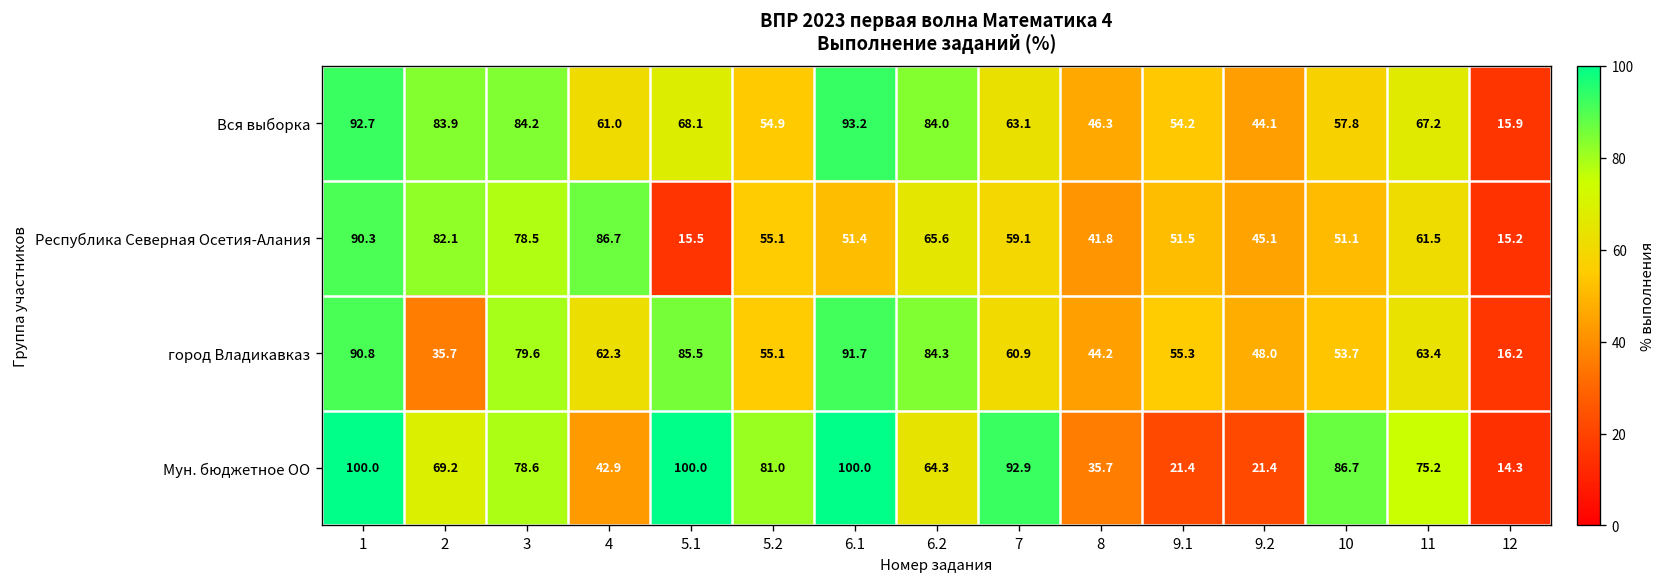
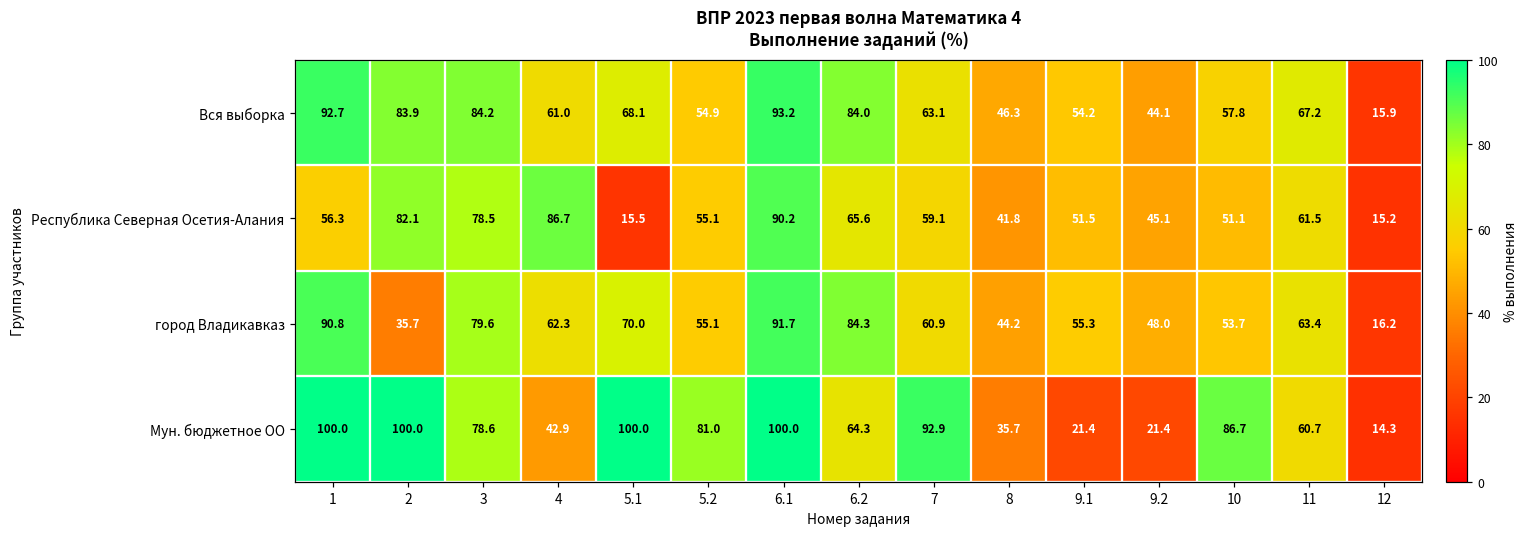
Республика Северная Осетия-Алания, 1: 90.3 -> 56.3
Республика Северная Осетия-Алания, 6.1: 51.4 -> 90.2
город Владикавказ, 5.1: 85.5 -> 70.0
Мун. бюджетное ОО, 2: 69.2 -> 100.0
Мун. бюджетное ОО, 11: 75.2 -> 60.7
